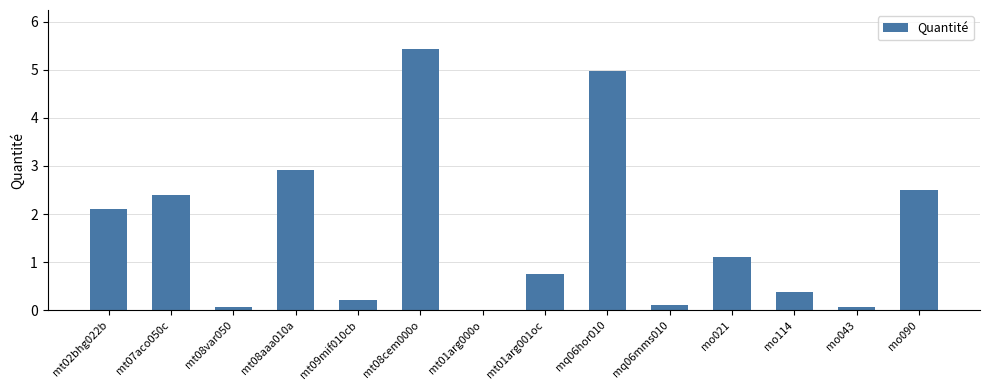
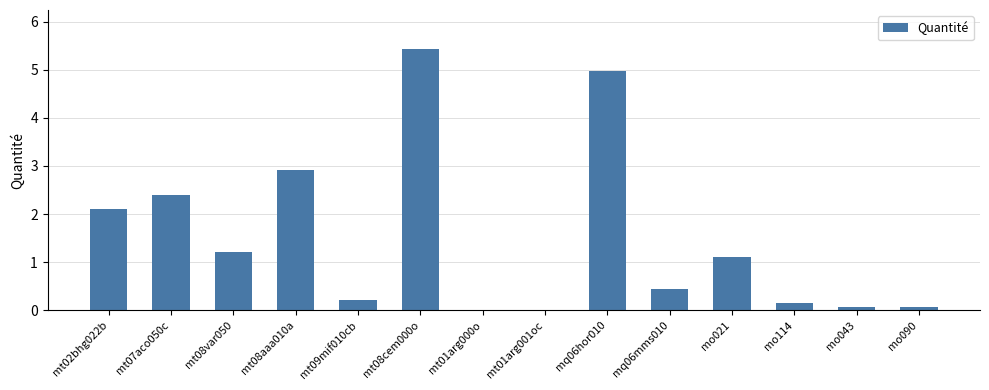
mt08var050: 0.1 -> 1.2
mt01arg001oc: 0.8 -> 0.0
mq06mms010: 0.1 -> 0.4
mo114: 0.4 -> 0.2
mo090: 2.5 -> 0.1
